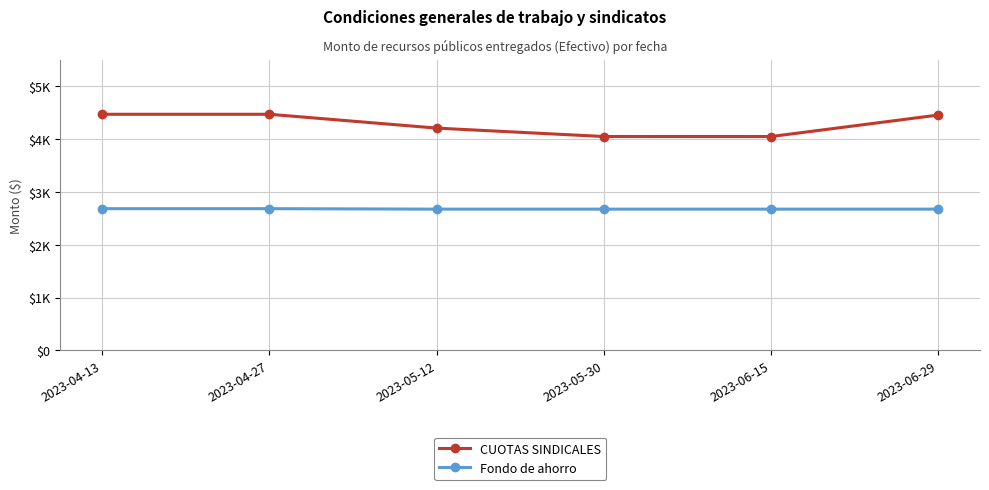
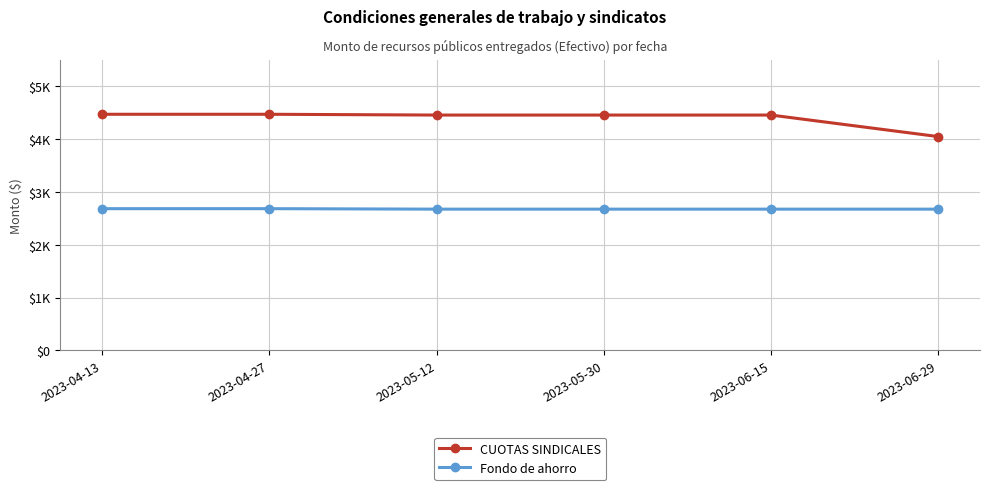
CUOTAS SINDICALES, 2023-05-12: $4200 -> $4500
CUOTAS SINDICALES, 2023-05-30: $4100 -> $4500
CUOTAS SINDICALES, 2023-06-15: $4100 -> $4500
CUOTAS SINDICALES, 2023-06-29: $4500 -> $4100
